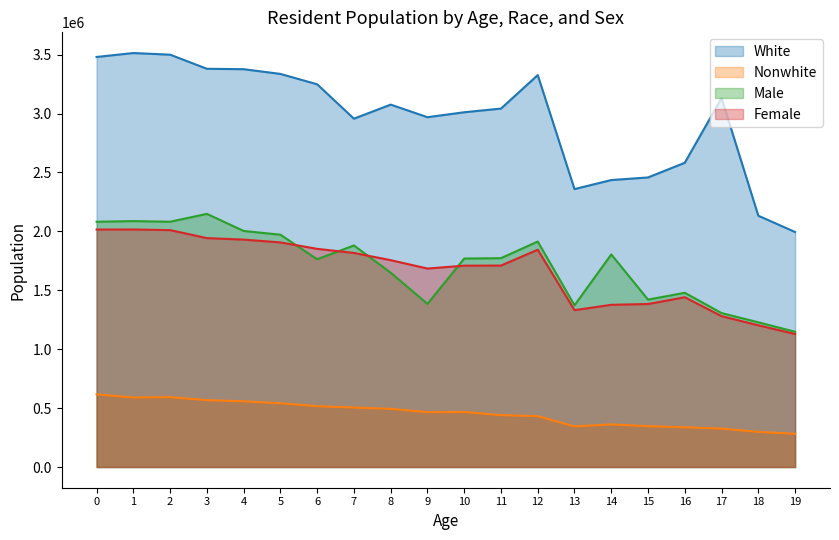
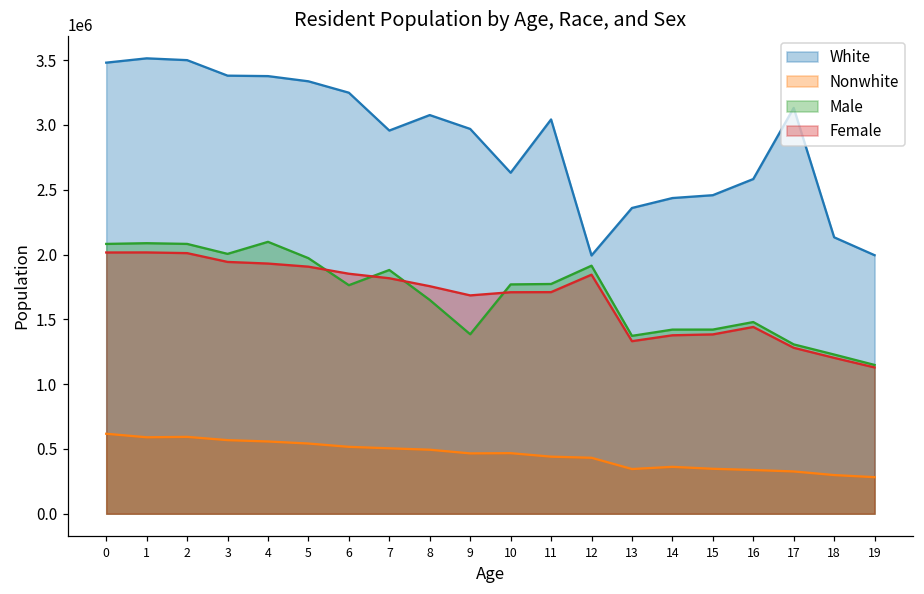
Male, 3: 2150000 -> 2000000
Male, 4: 2000000 -> 2100000
White, 10: 3010000 -> 2630000
White, 12: 3330000 -> 1990000
Male, 14: 1800000 -> 1420000
